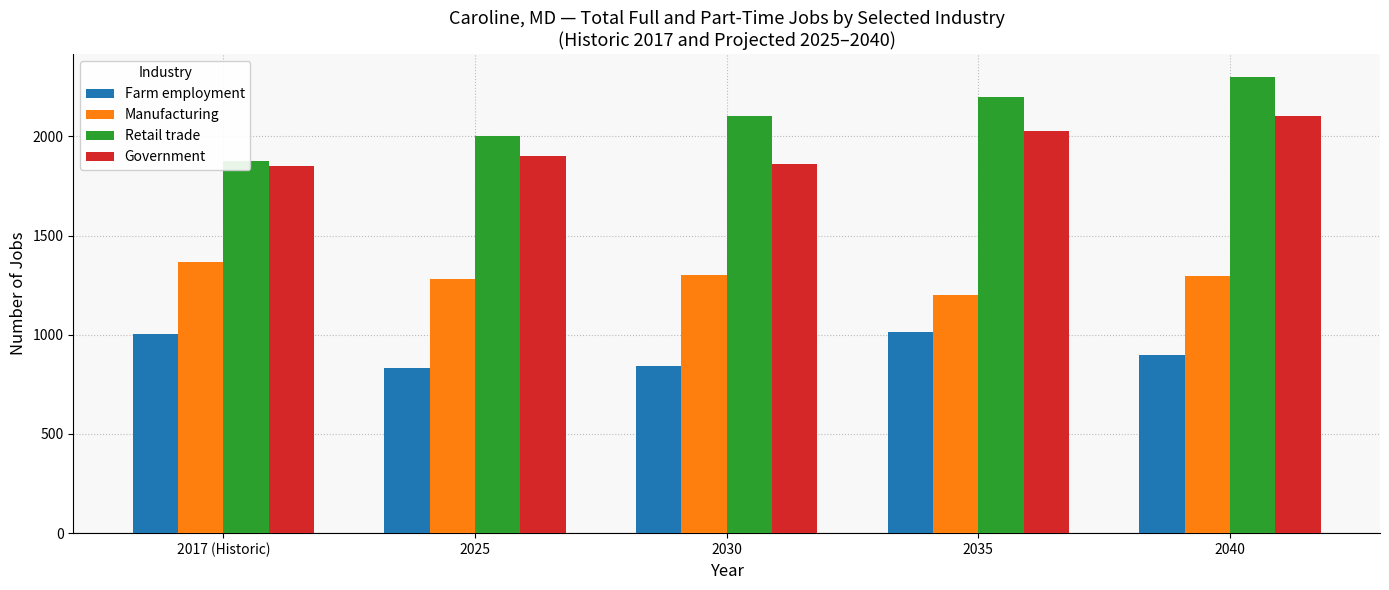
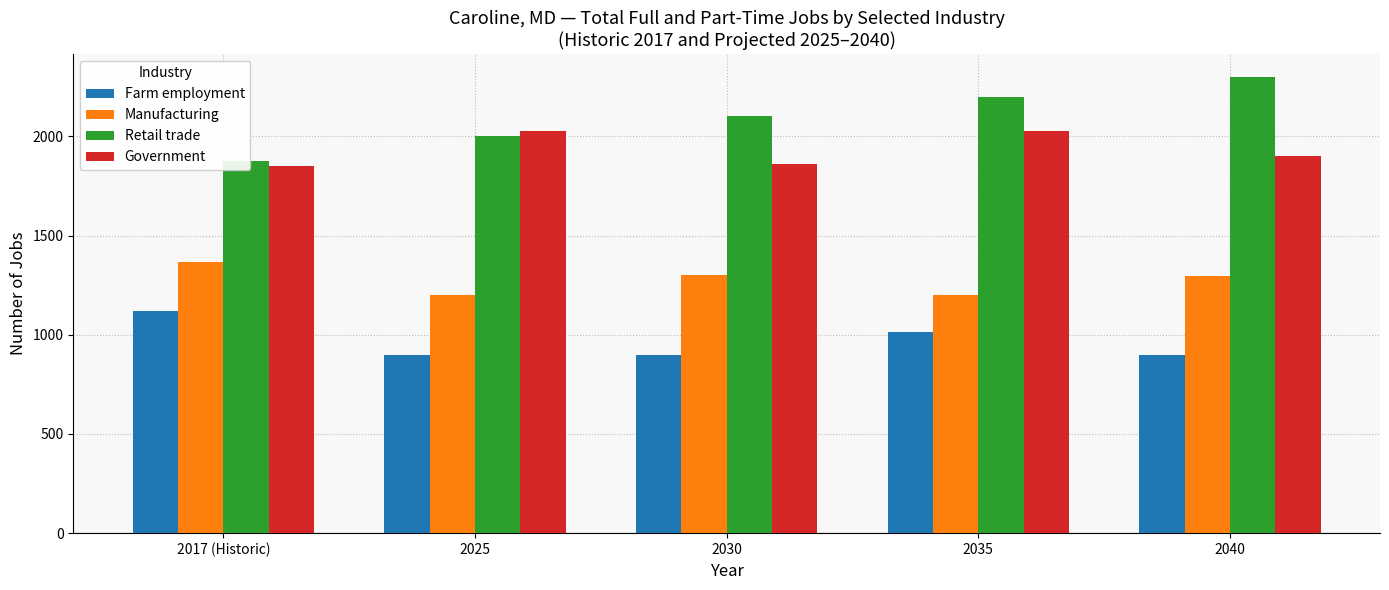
Farm employment, 2017 (Historic): 1000 -> 1120
Farm employment, 2025: 830 -> 900
Manufacturing, 2025: 1280 -> 1200
Government, 2025: 1900 -> 2030
Farm employment, 2030: 840 -> 900
Government, 2040: 2100 -> 1900
